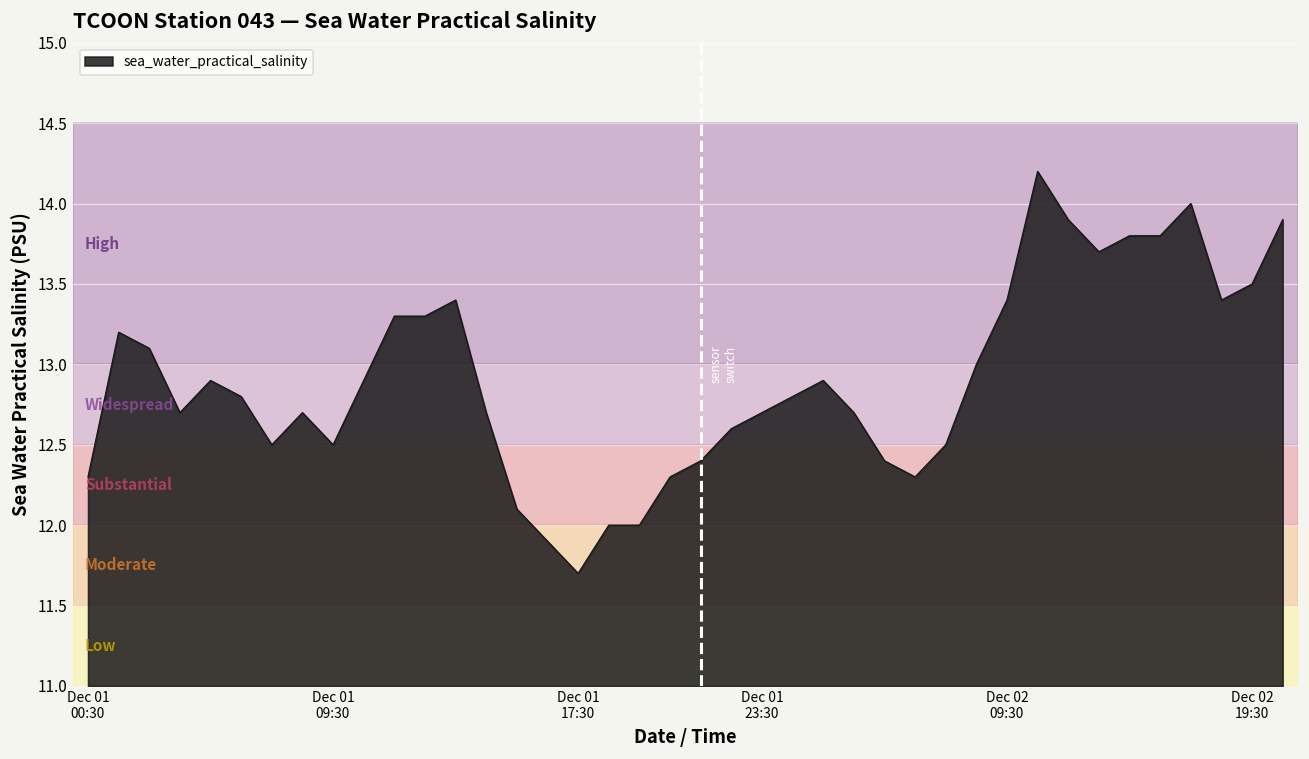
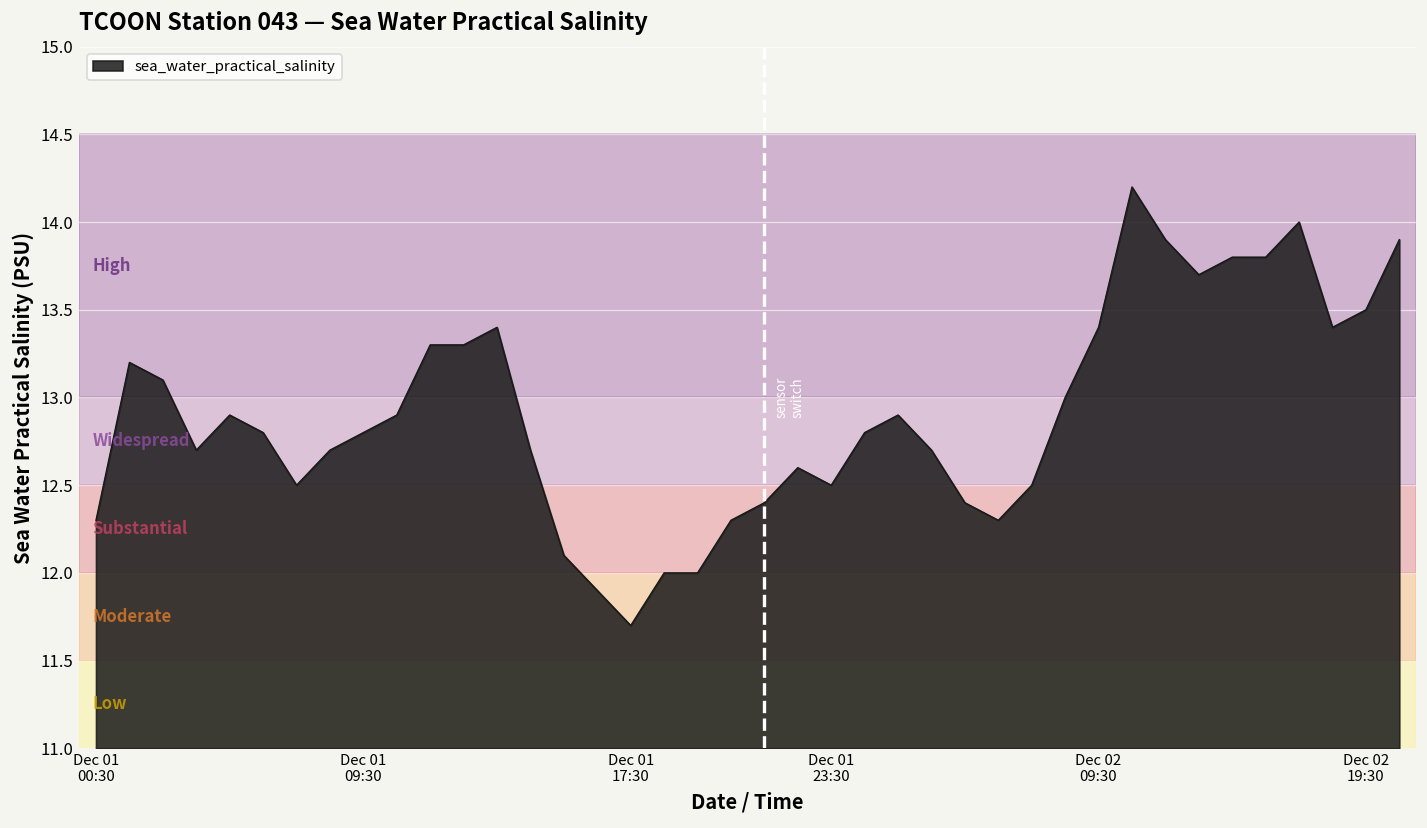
Dec 01 09:30: 12.5 -> 12.8
Dec 01 23:30: 12.7 -> 12.5
